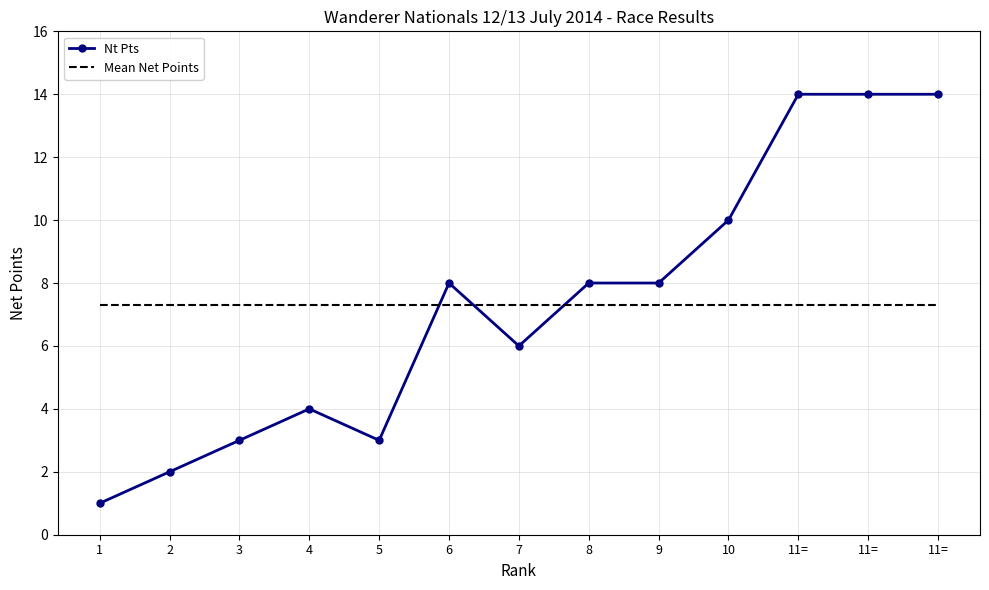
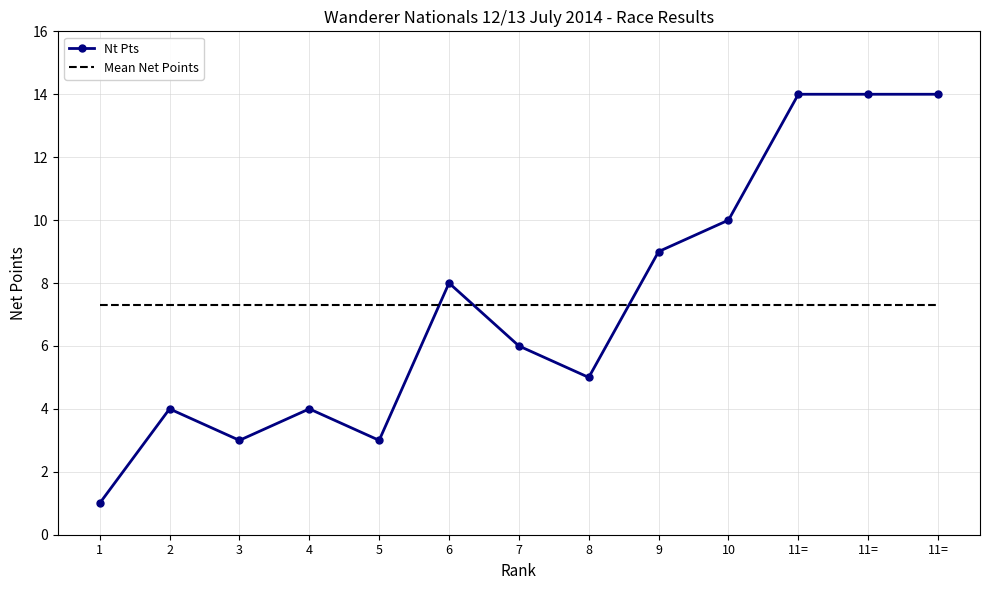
Nt Pts, 2: 2 -> 4
Nt Pts, 8: 8 -> 5
Nt Pts, 9: 8 -> 9
